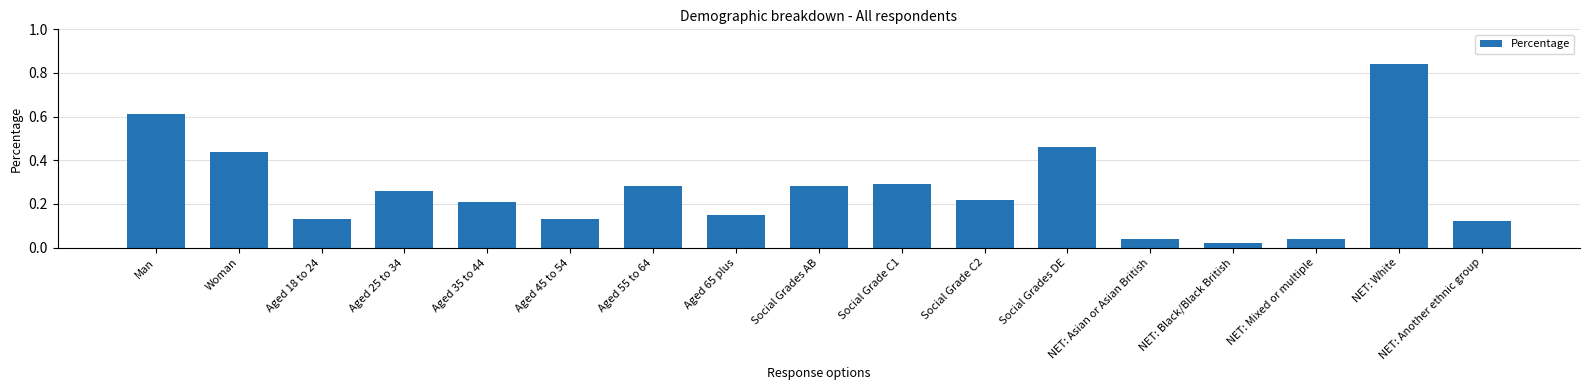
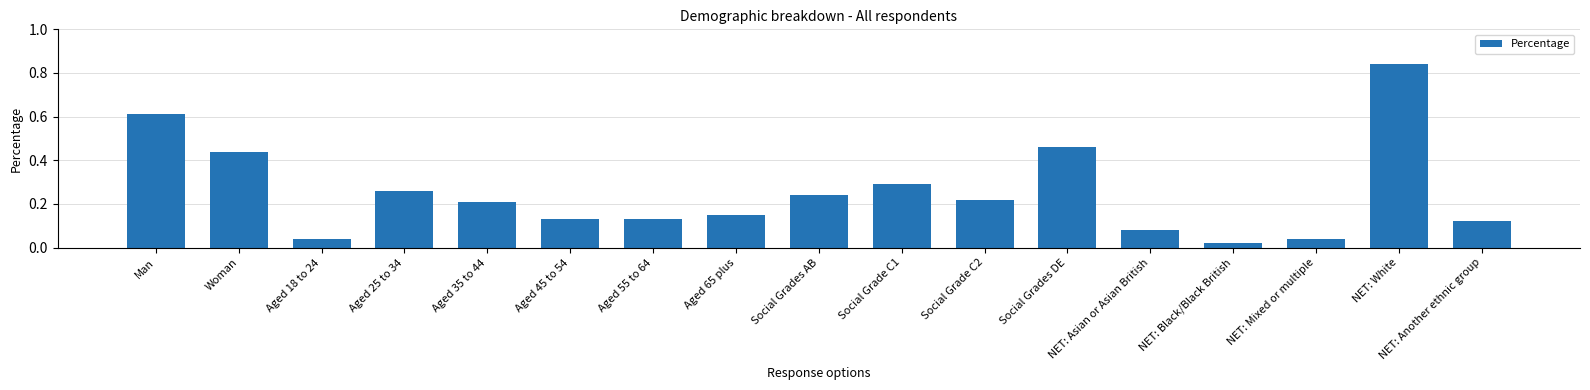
Aged 18 to 24: 0.13 -> 0.04
Aged 55 to 64: 0.28 -> 0.13
Social Grades AB: 0.28 -> 0.24
NET: Asian or Asian British: 0.04 -> 0.08
